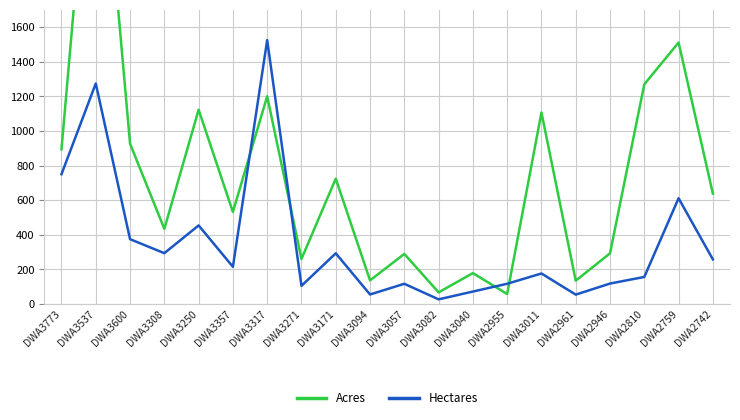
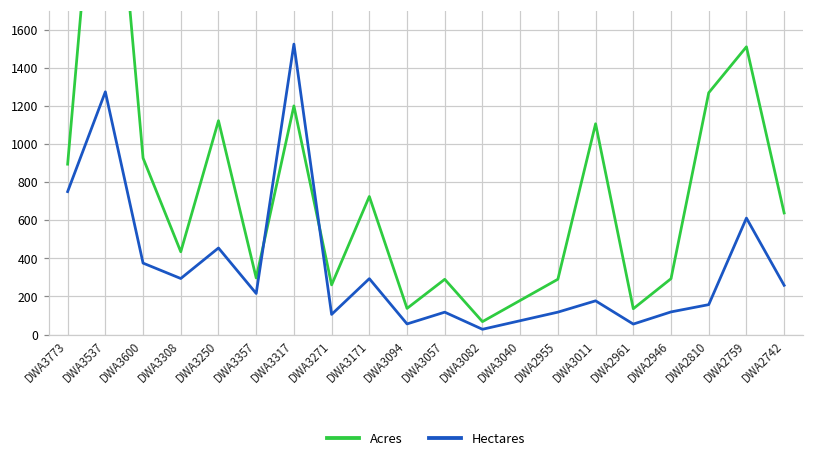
Acres, DWA3357: 530 -> 300
Acres, DWA2955: 60 -> 290
